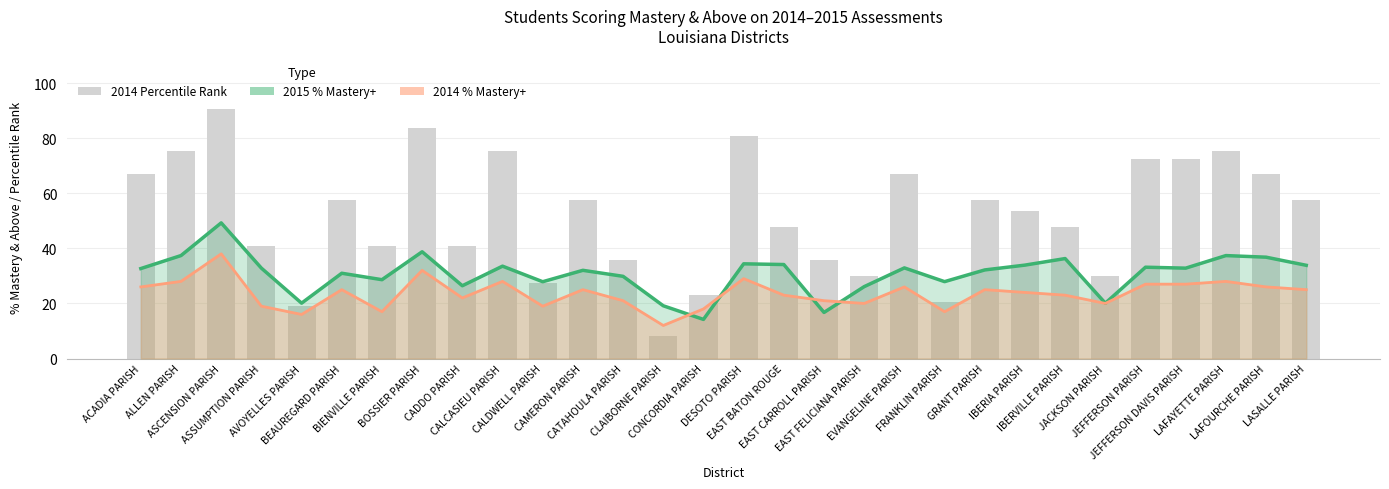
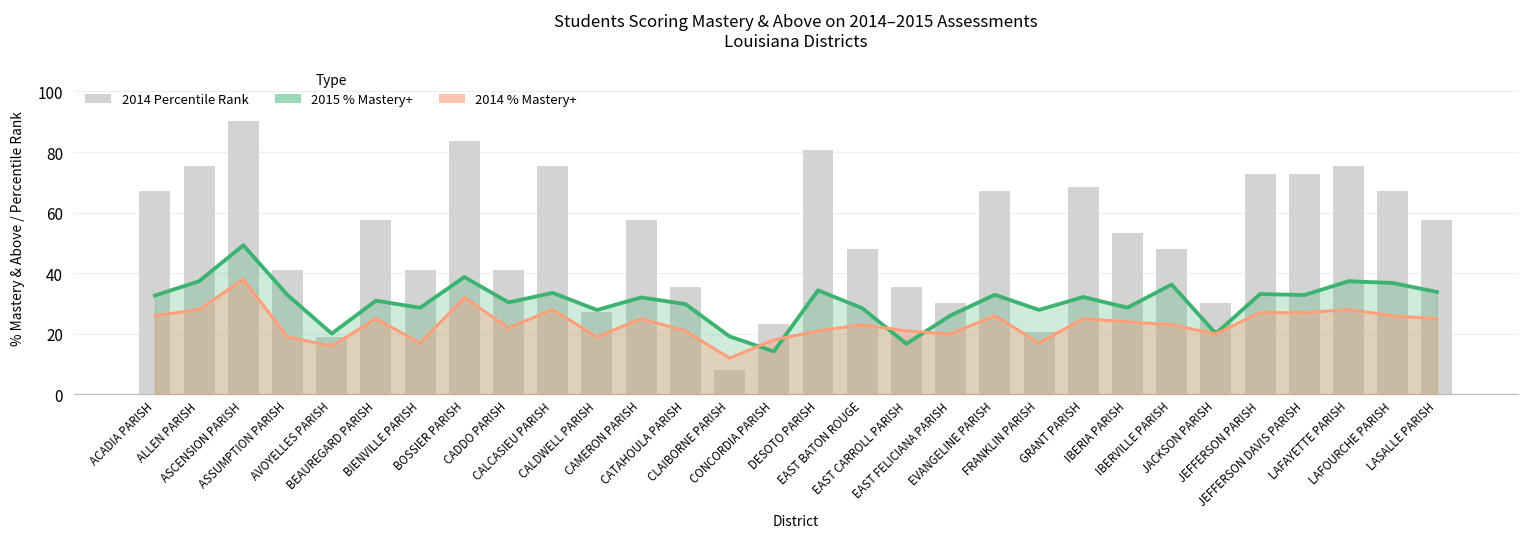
2015 % Mastery+, CADDO PARISH: 26 -> 30
2014 % Mastery+, DESOTO PARISH: 29 -> 21
2015 % Mastery+, EAST BATON ROUGE: 34 -> 28
2014 Percentile Rank, GRANT PARISH: 58 -> 69
2015 % Mastery+, IBERIA PARISH: 34 -> 29
